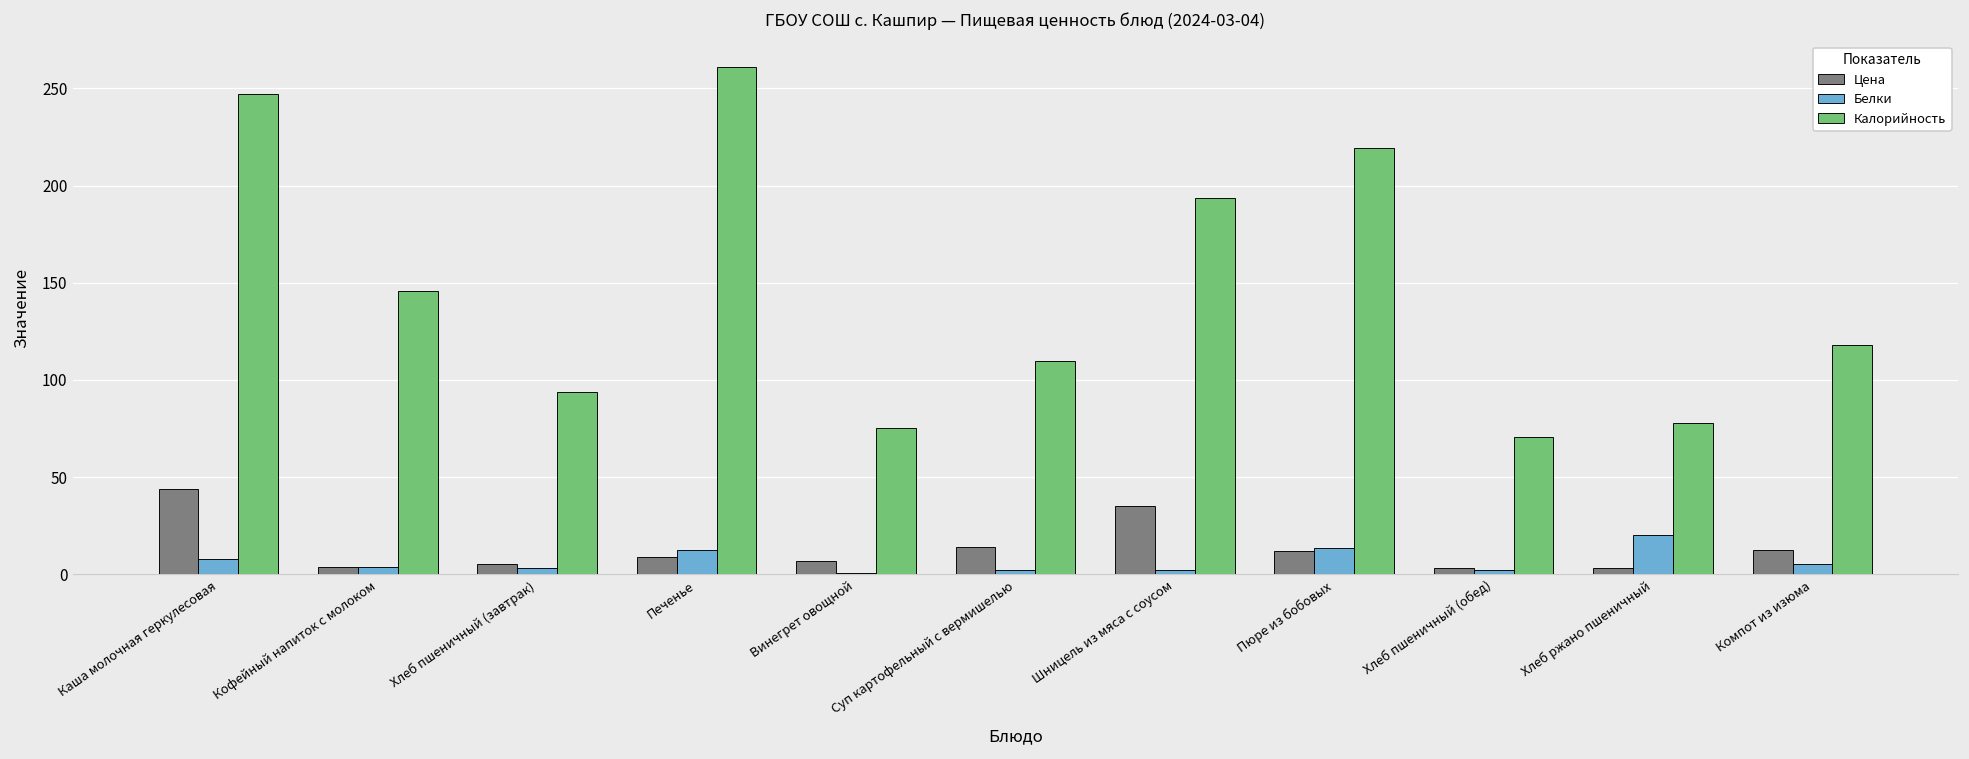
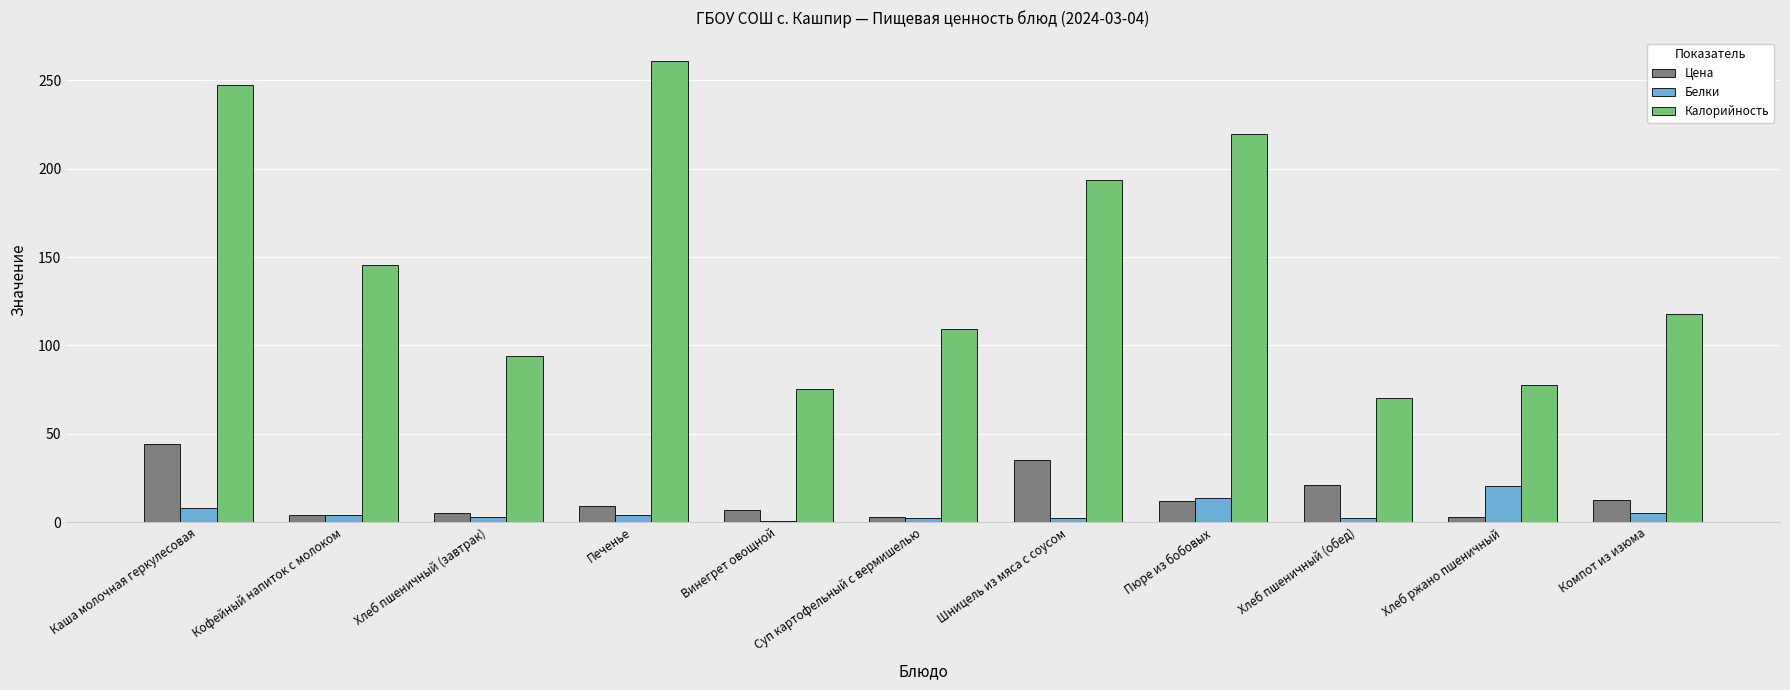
Белки, Печенье: 13 -> 4
Цена, Суп картофельный с вермишелью: 14 -> 3
Цена, Хлеб пшеничный (обед): 3 -> 21
